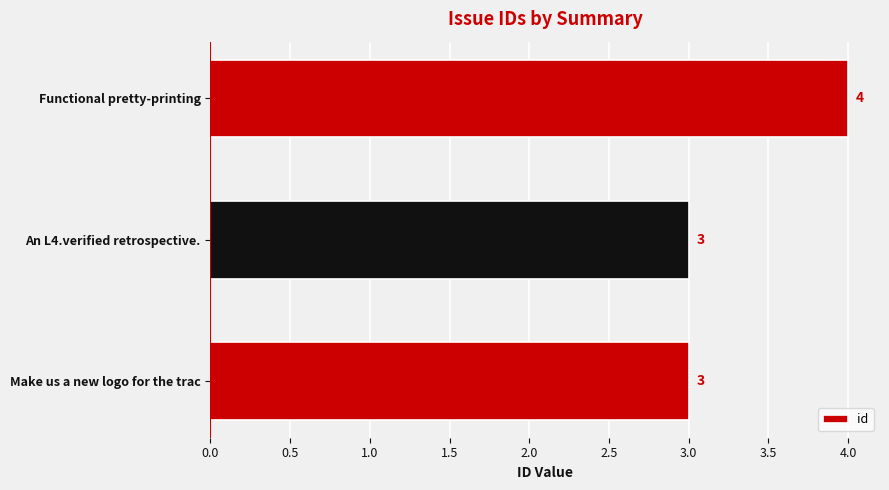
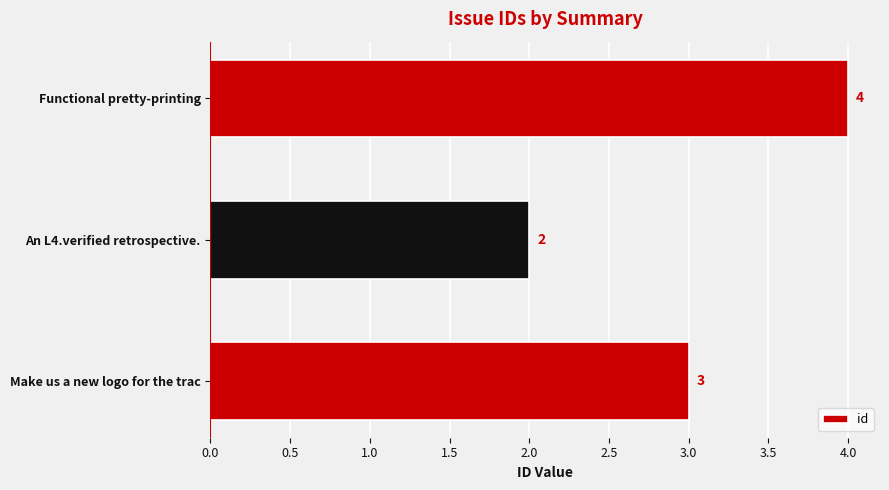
An L4.verified retrospective.: 3 -> 2
